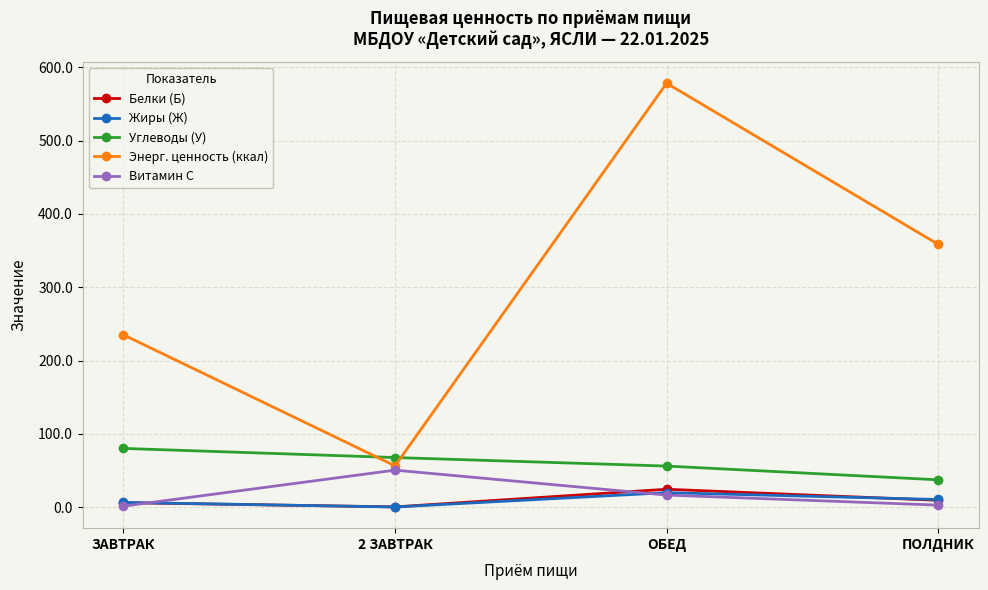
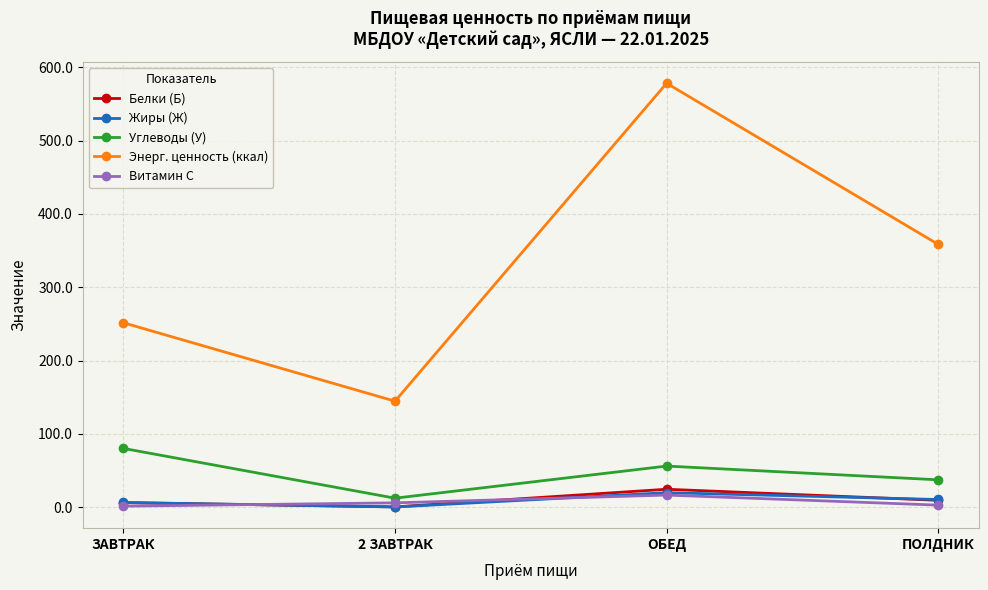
Энерг. ценность (ккал), ЗАВТРАК: 240 -> 250
Углеводы (У), 2 ЗАВТРАК: 70 -> 10
Энерг. ценность (ккал), 2 ЗАВТРАК: 60 -> 140
Витамин С, 2 ЗАВТРАК: 50 -> 10
